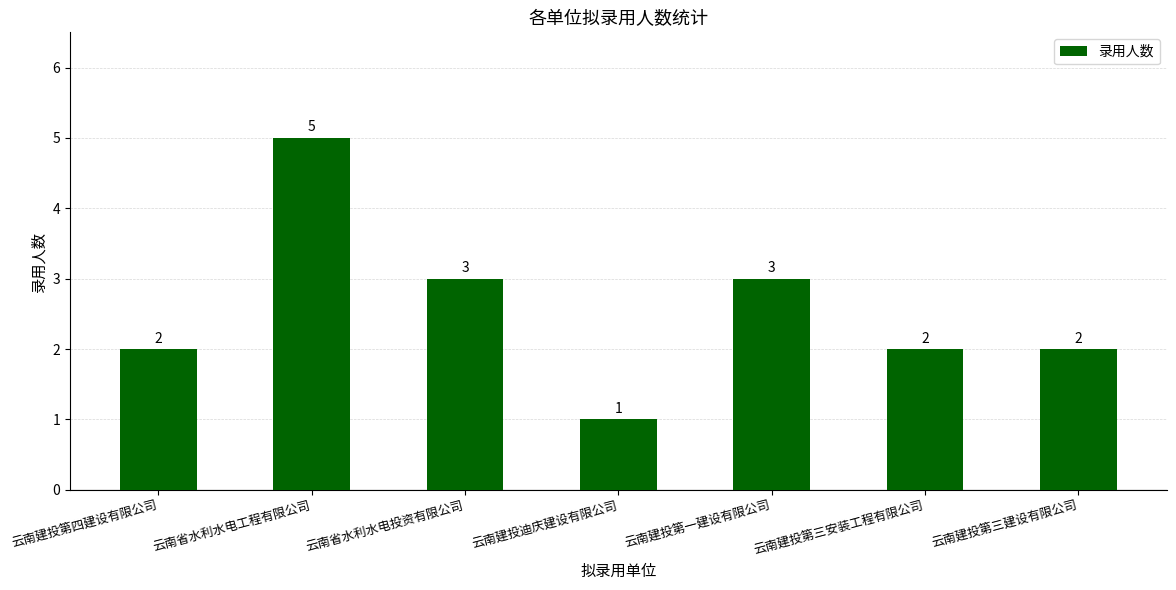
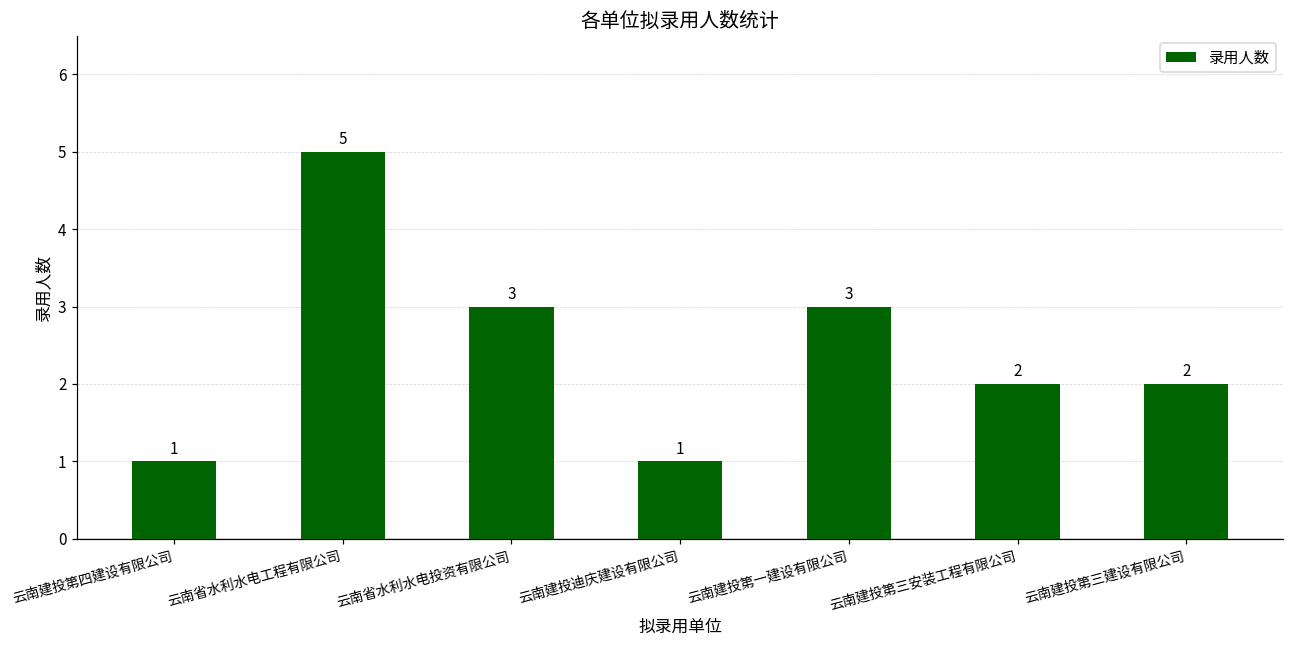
云南建投第四建设有限公司: 2 -> 1
